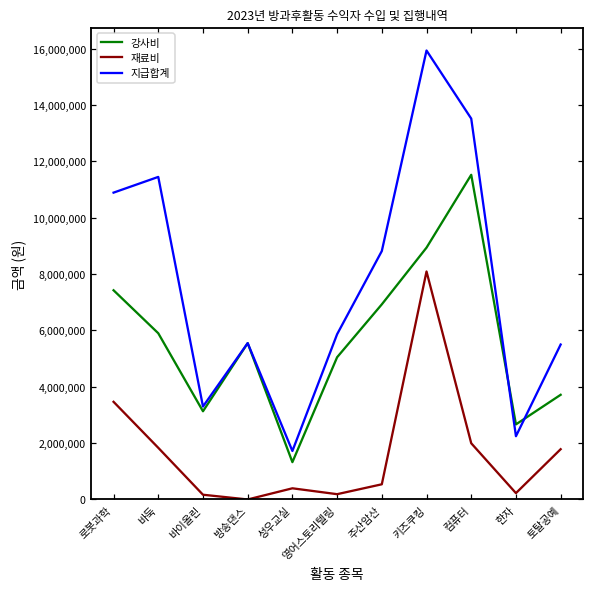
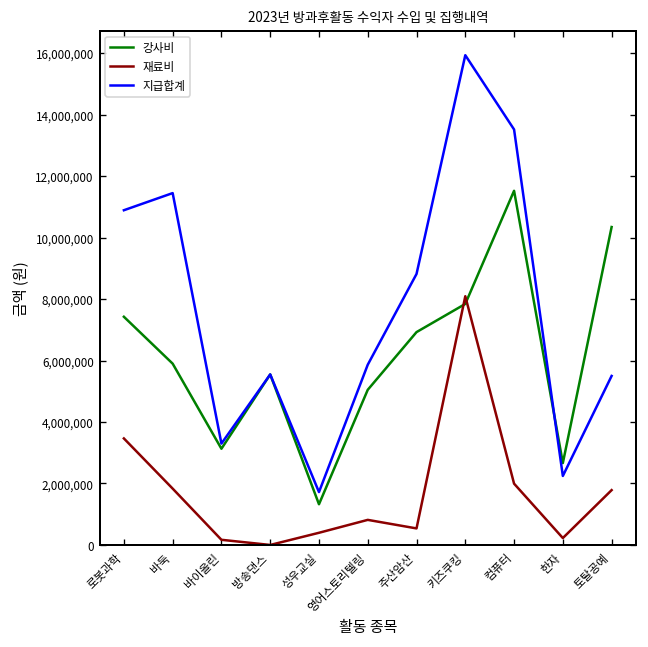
재료비, 영어스토리텔링: 200,000 -> 800,000
강사비, 키즈쿠킹: 8,900,000 -> 7,800,000
강사비, 토탈공예: 3,700,000 -> 10,300,000
